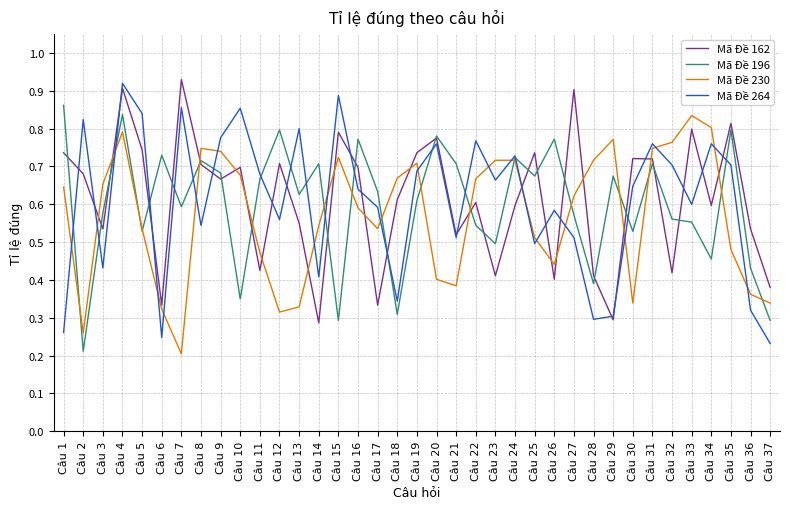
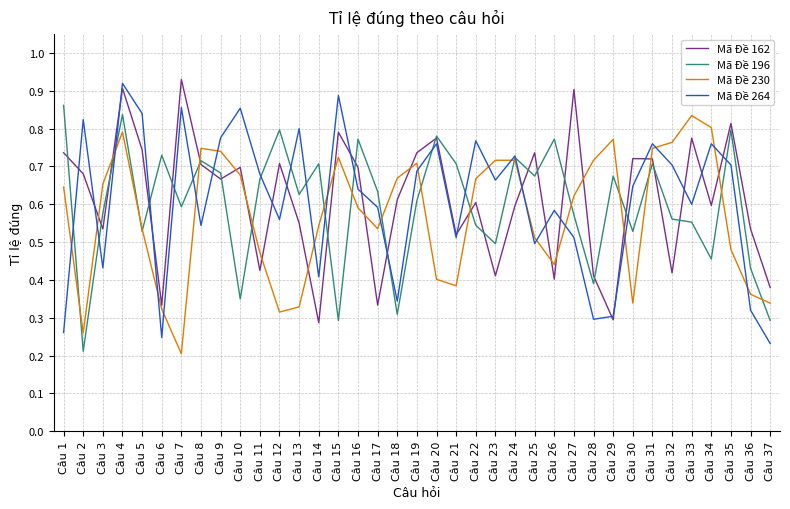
Mã Đề 162, Câu 33: 0.80 -> 0.78
